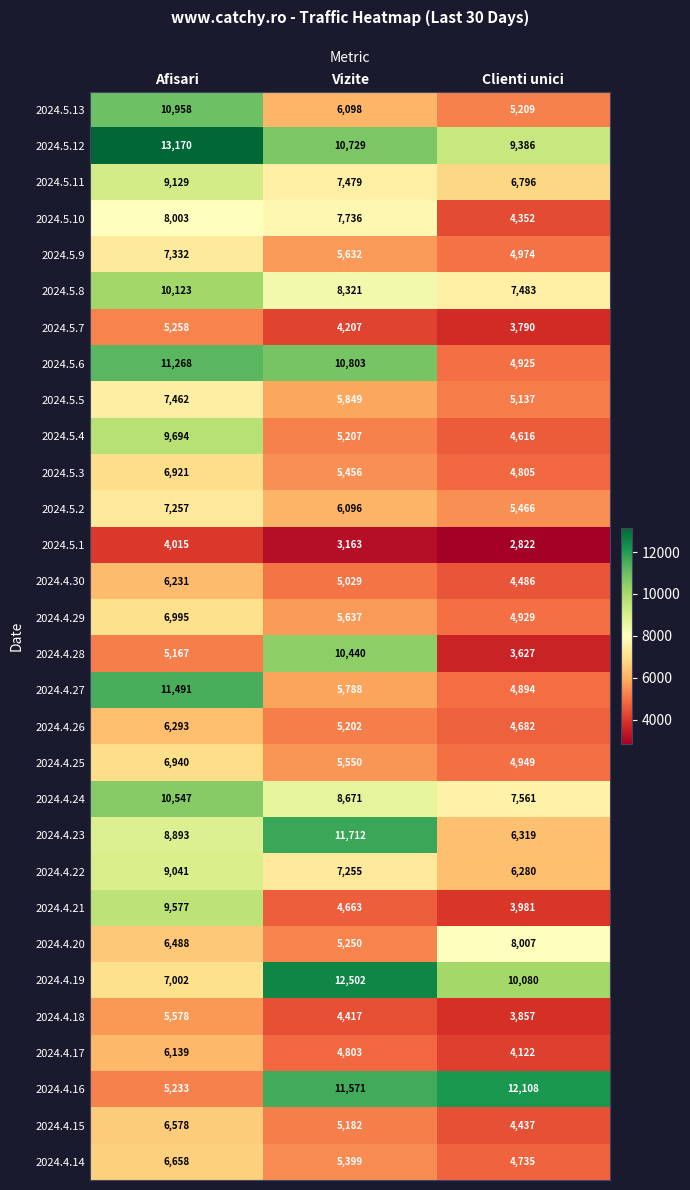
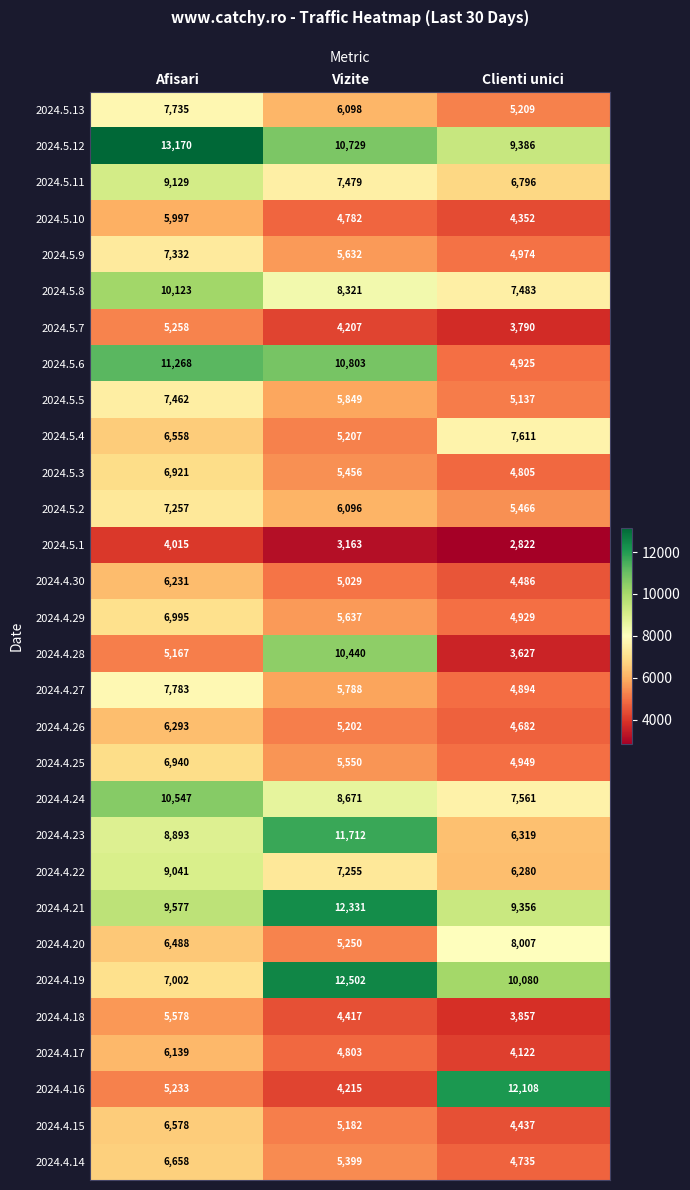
2024.5.13, Afisari: 10,958 -> 7,735
2024.5.10, Afisari: 8,003 -> 5,997
2024.5.10, Vizite: 7,736 -> 4,782
2024.5.4, Afisari: 9,694 -> 6,558
2024.5.4, Clienti unici: 4,616 -> 7,611
2024.4.27, Afisari: 11,491 -> 7,783
2024.4.21, Vizite: 4,663 -> 12,331
2024.4.21, Clienti unici: 3,981 -> 9,356
2024.4.16, Vizite: 11,571 -> 4,215
